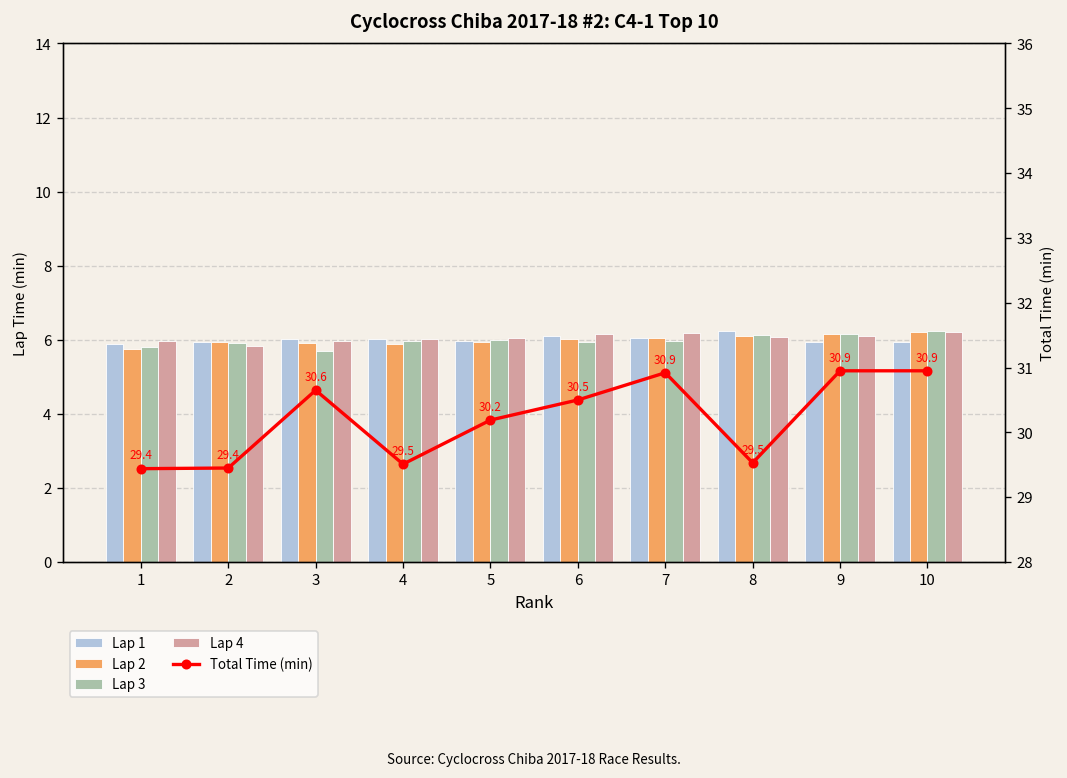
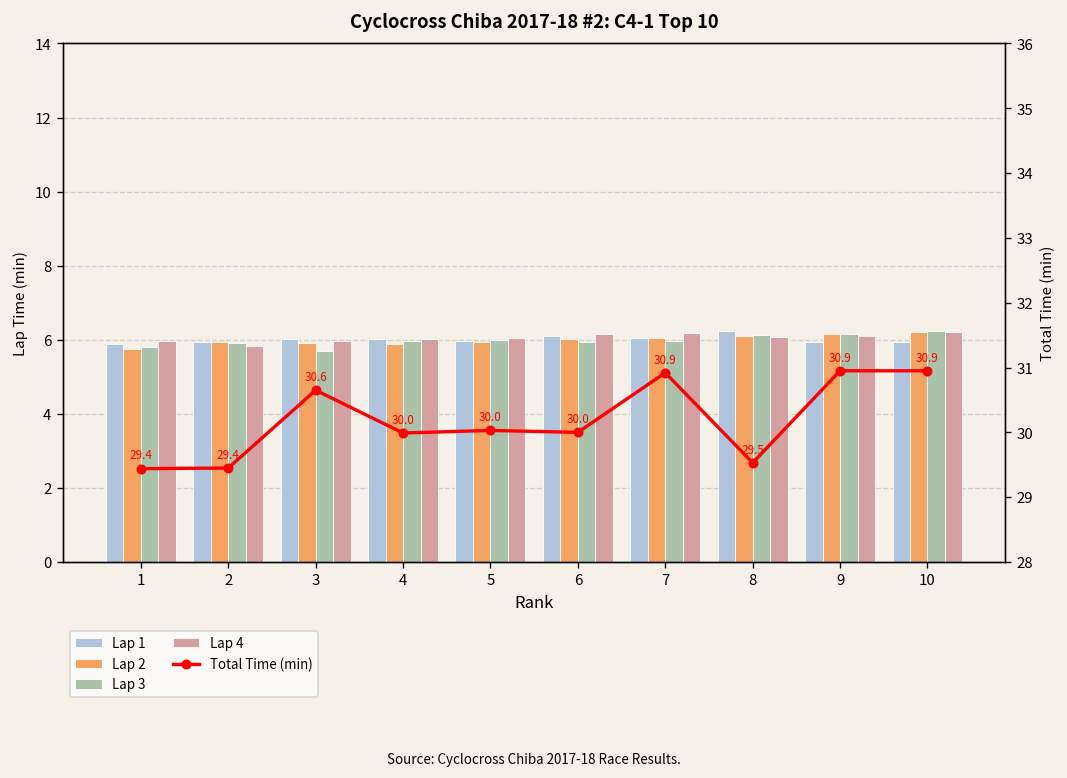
Total Time (min), 4: 29.5 -> 30.0
Total Time (min), 5: 30.2 -> 30.0
Total Time (min), 6: 30.5 -> 30.0
